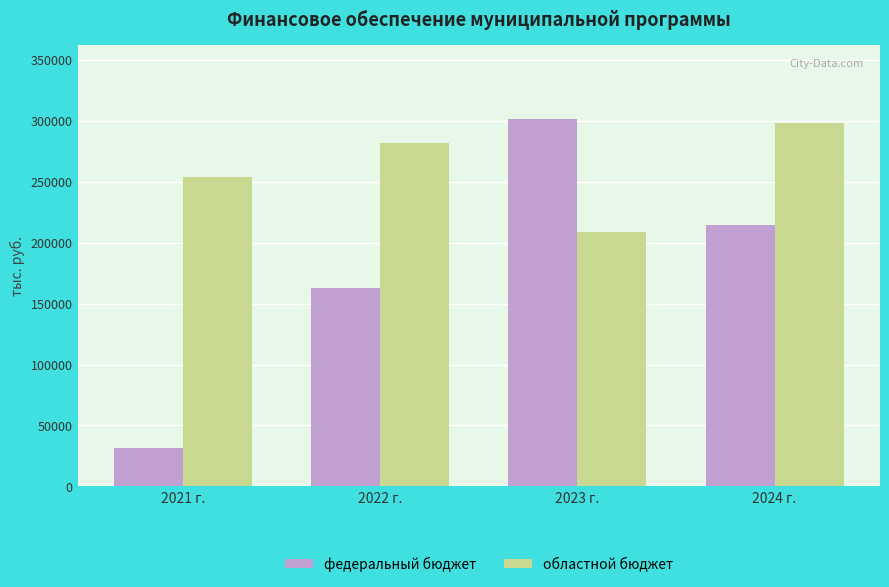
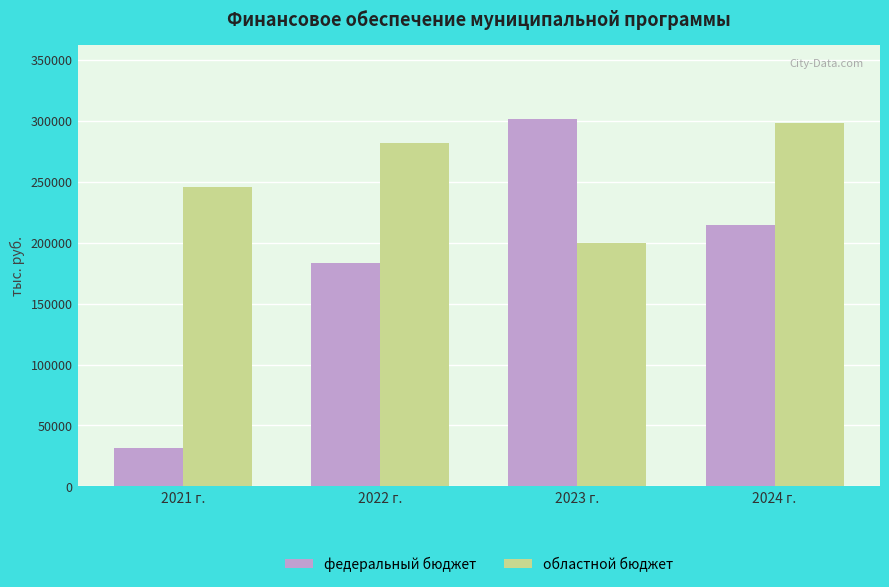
областной бюджет, 2021 г.: 254000 -> 245000
федеральный бюджет, 2022 г.: 163000 -> 183000
областной бюджет, 2023 г.: 209000 -> 200000
